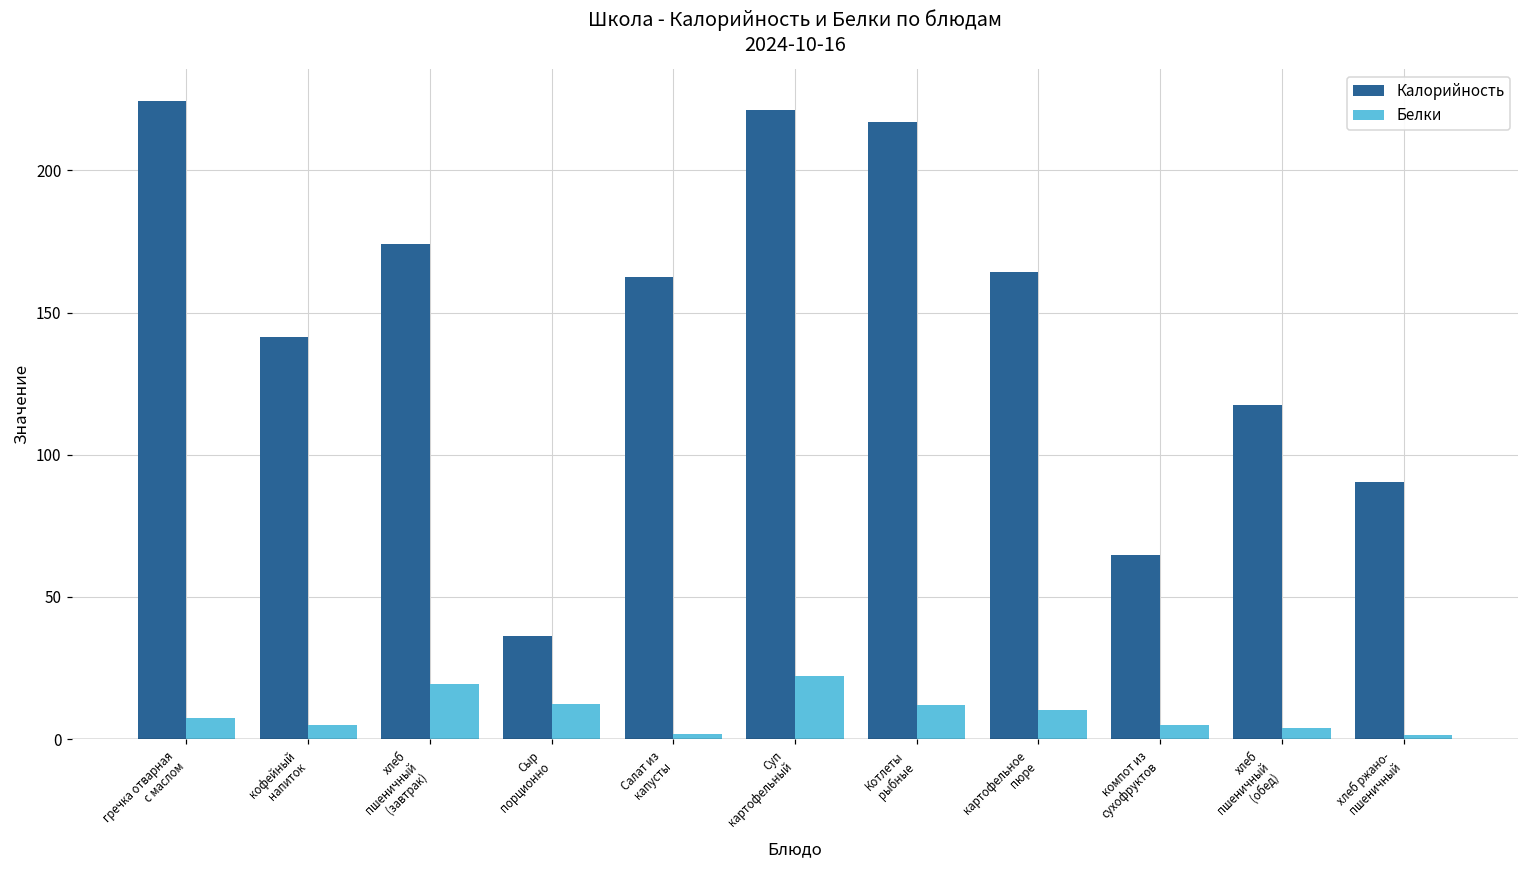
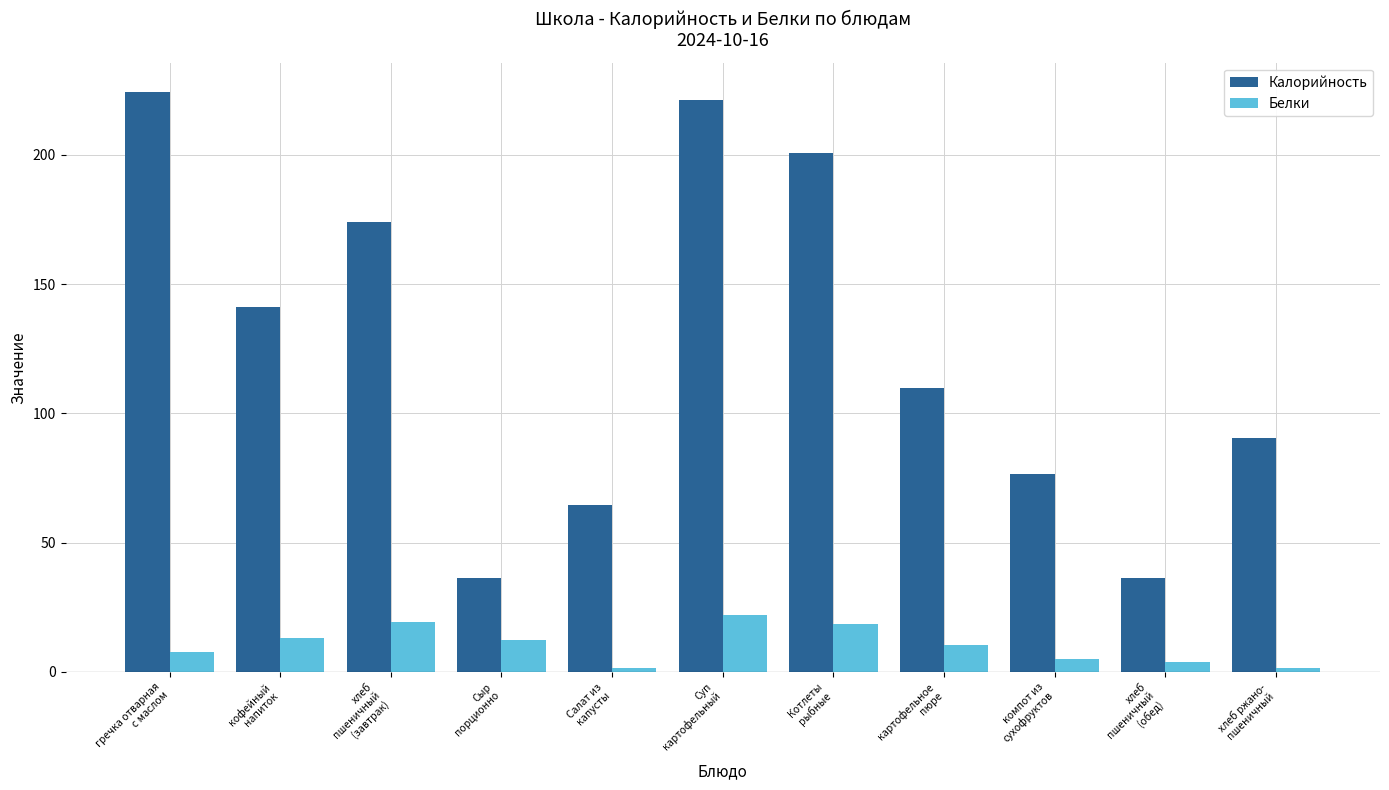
Белки, кофейный напиток: 5 -> 13
Калорийность, Салат из капусты: 162 -> 64
Калорийность, Котлеты рыбные: 217 -> 201
Белки, Котлеты рыбные: 12 -> 19
Калорийность, картофельное пюре: 164 -> 110
Калорийность, компот из сухофруктов: 65 -> 77
Калорийность, хлеб пшеничный (обед): 118 -> 36
